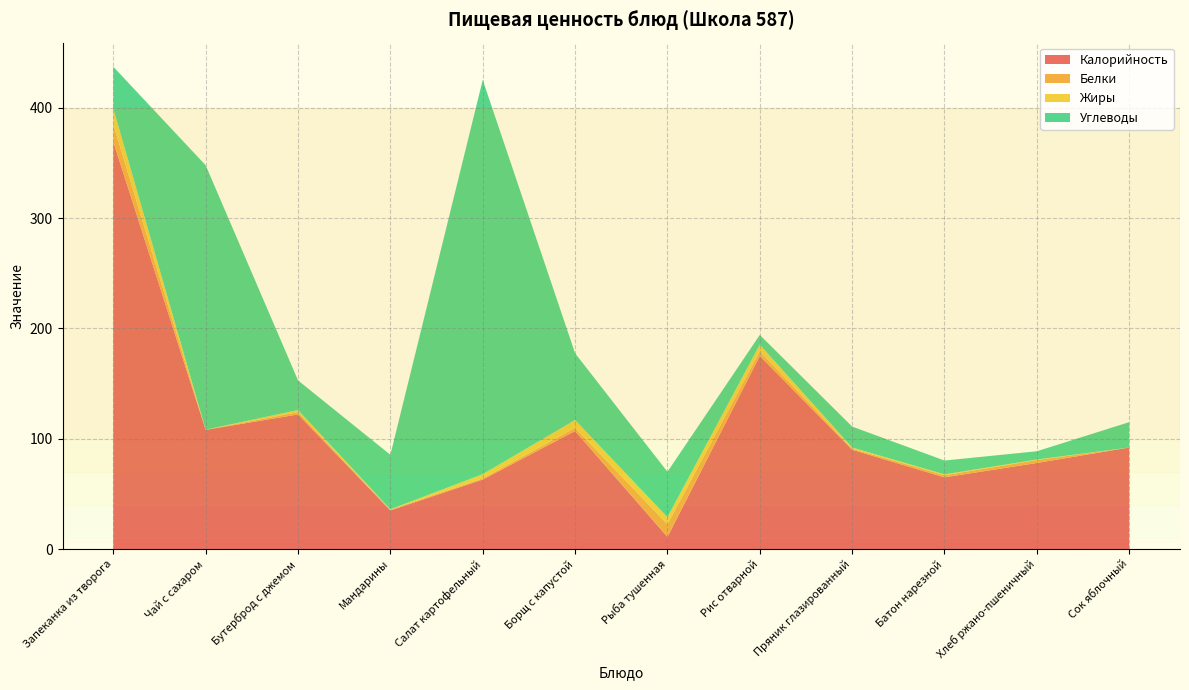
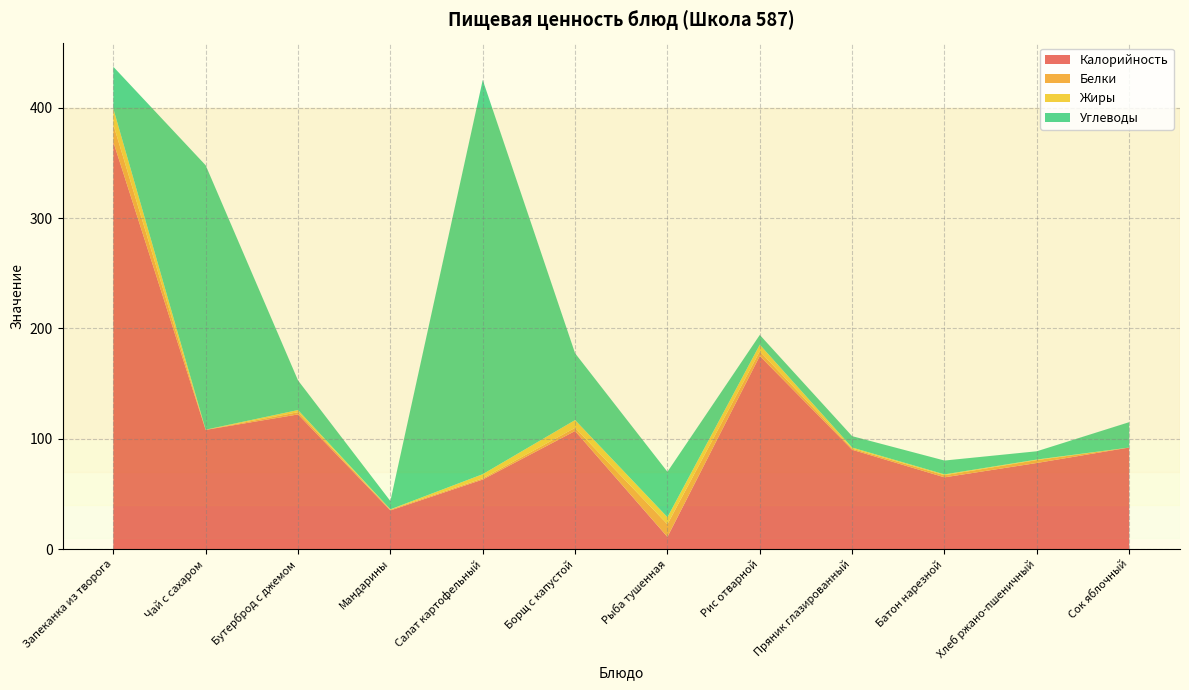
Углеводы, Мандарины: 49 -> 8
Углеводы, Пряник глазированный: 19 -> 10
